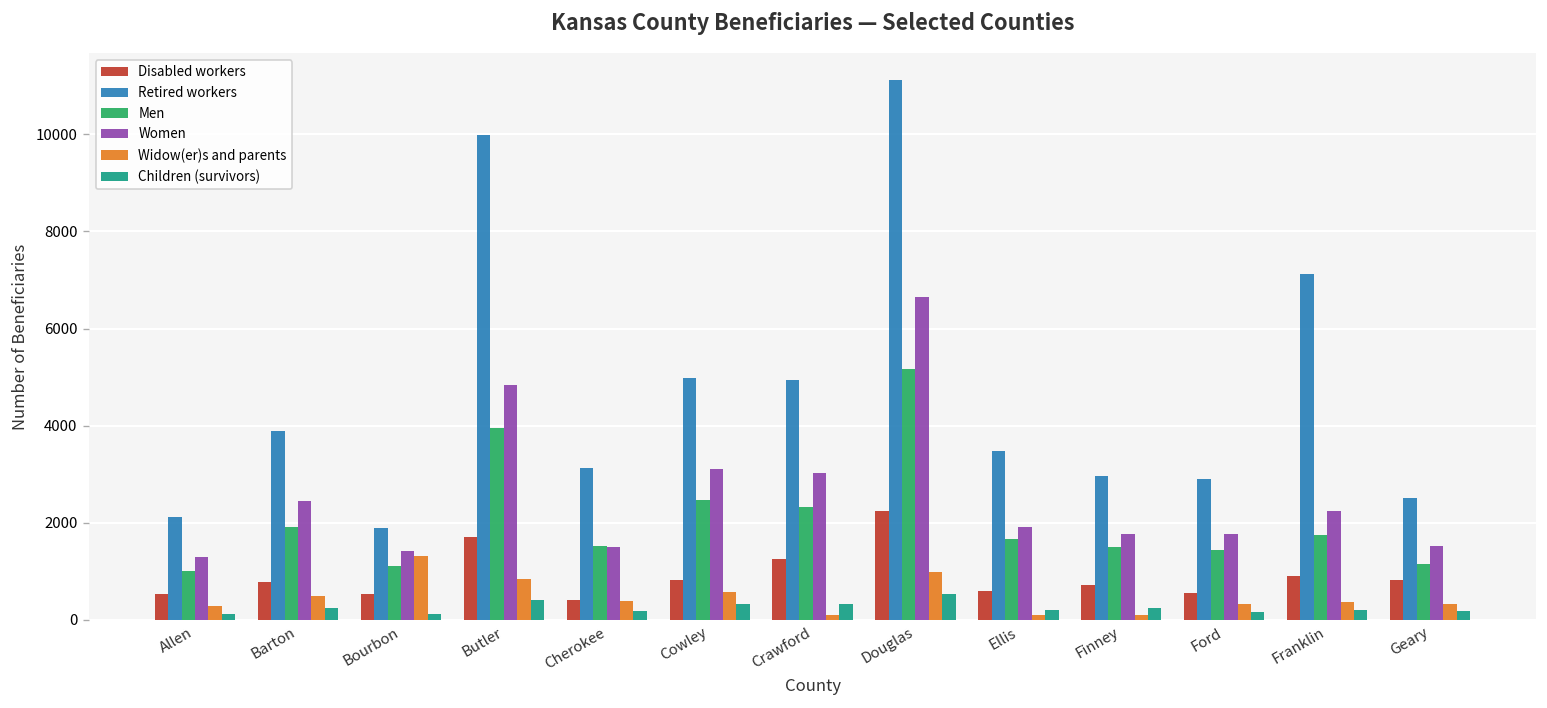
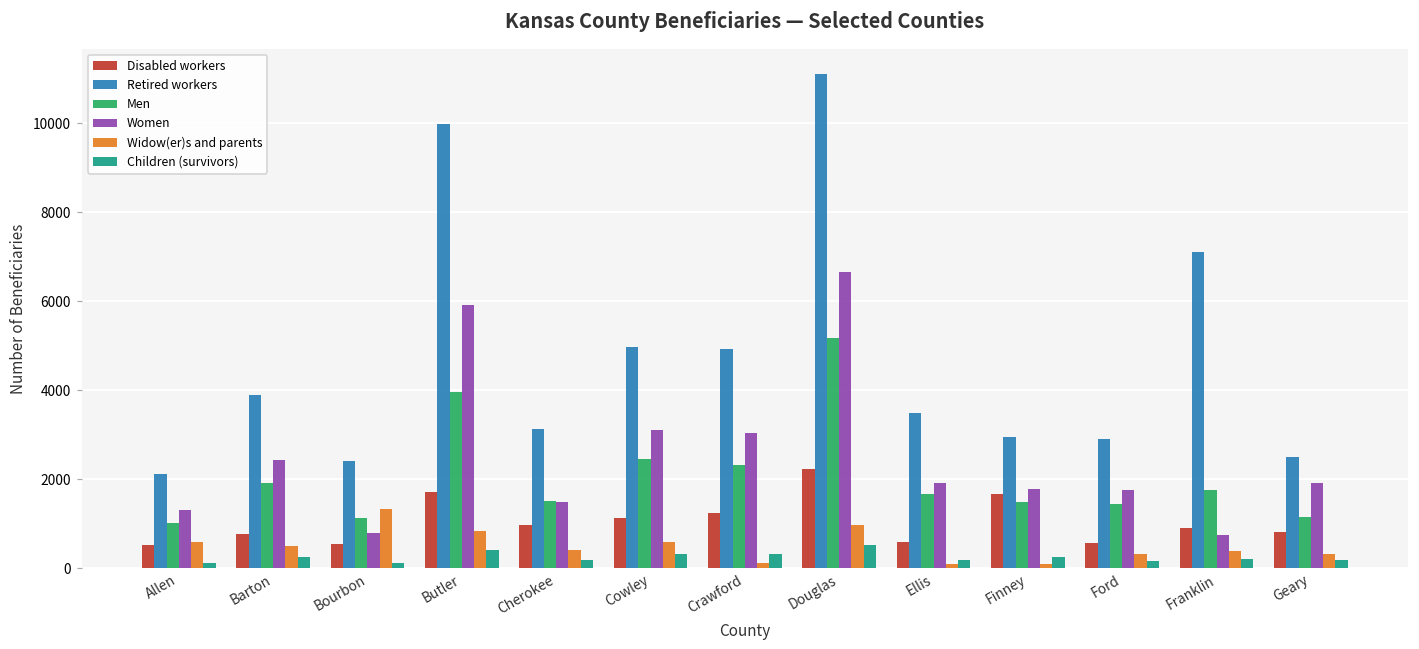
Widow(er)s and parents, Allen: 300 -> 600
Retired workers, Bourbon: 1900 -> 2400
Women, Bourbon: 1400 -> 800
Women, Butler: 4800 -> 5900
Disabled workers, Cherokee: 400 -> 1000
Disabled workers, Cowley: 800 -> 1100
Disabled workers, Finney: 700 -> 1700
Women, Franklin: 2200 -> 800
Women, Geary: 1500 -> 1900
